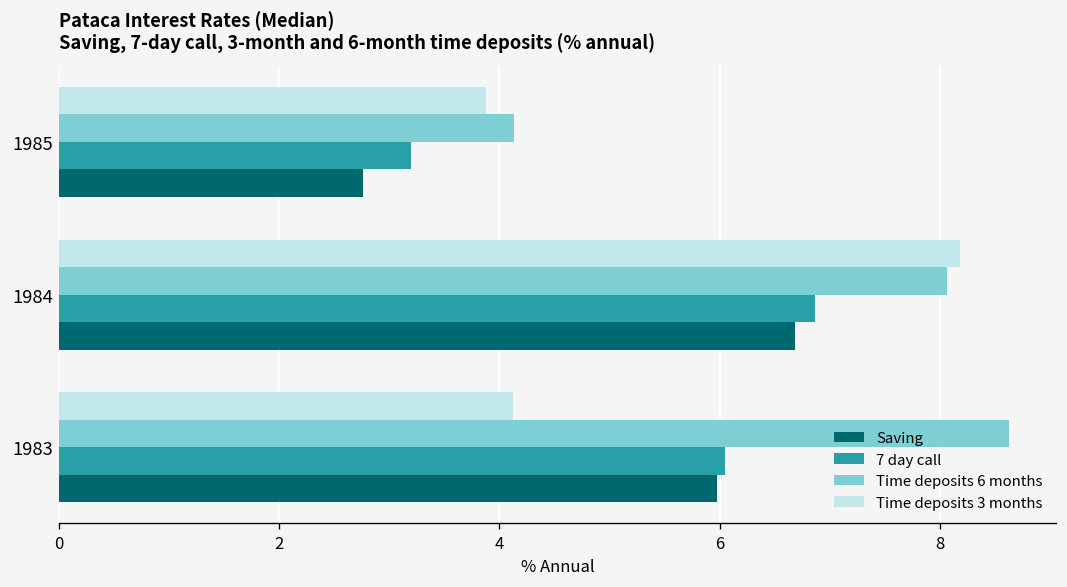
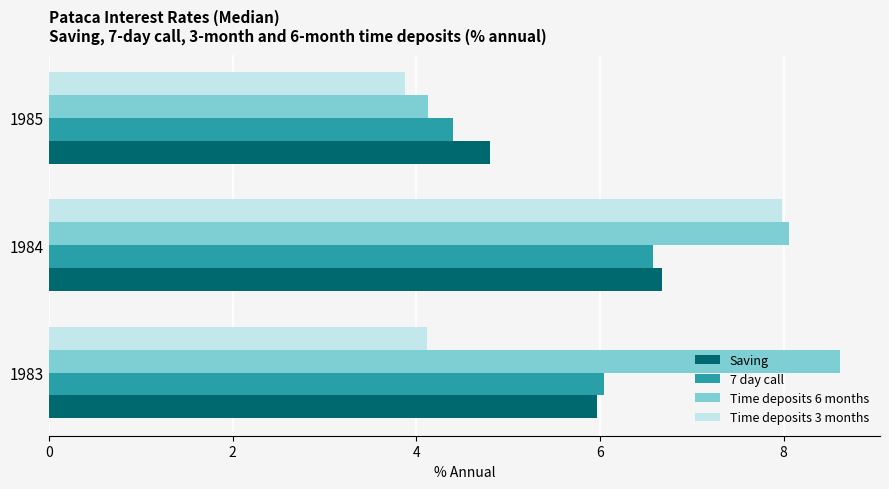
7 day call, 1985: 3.2 -> 4.4
Saving, 1985: 2.8 -> 4.8
Time deposits 3 months, 1984: 8.2 -> 8.0
7 day call, 1984: 6.9 -> 6.6
